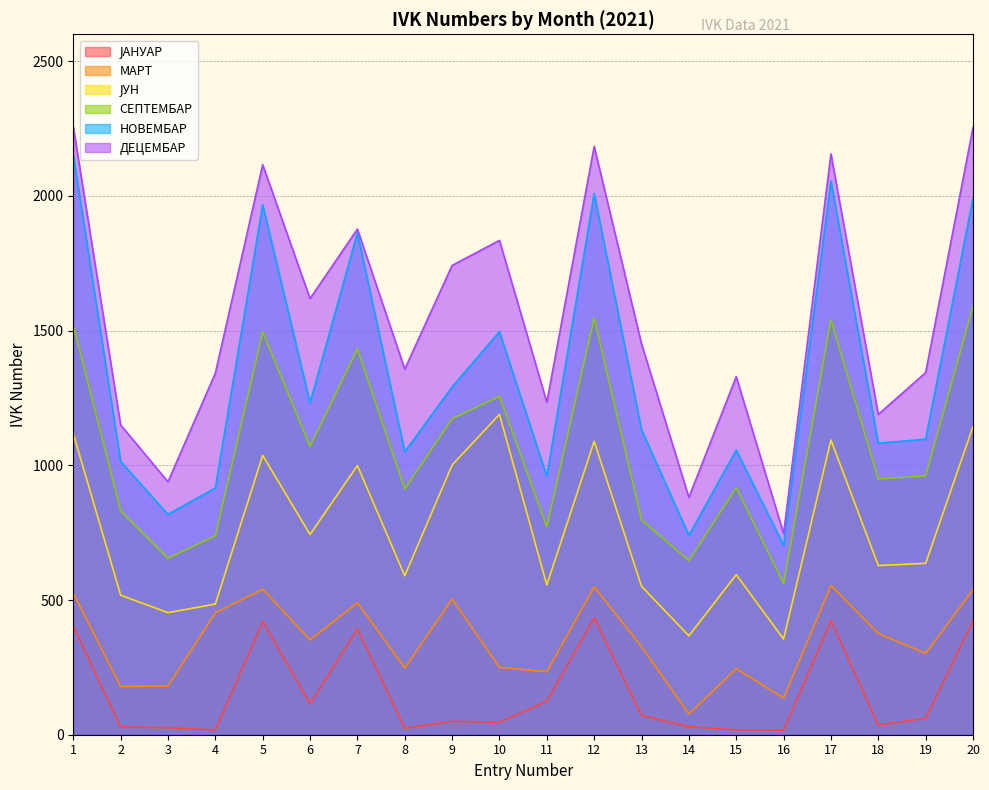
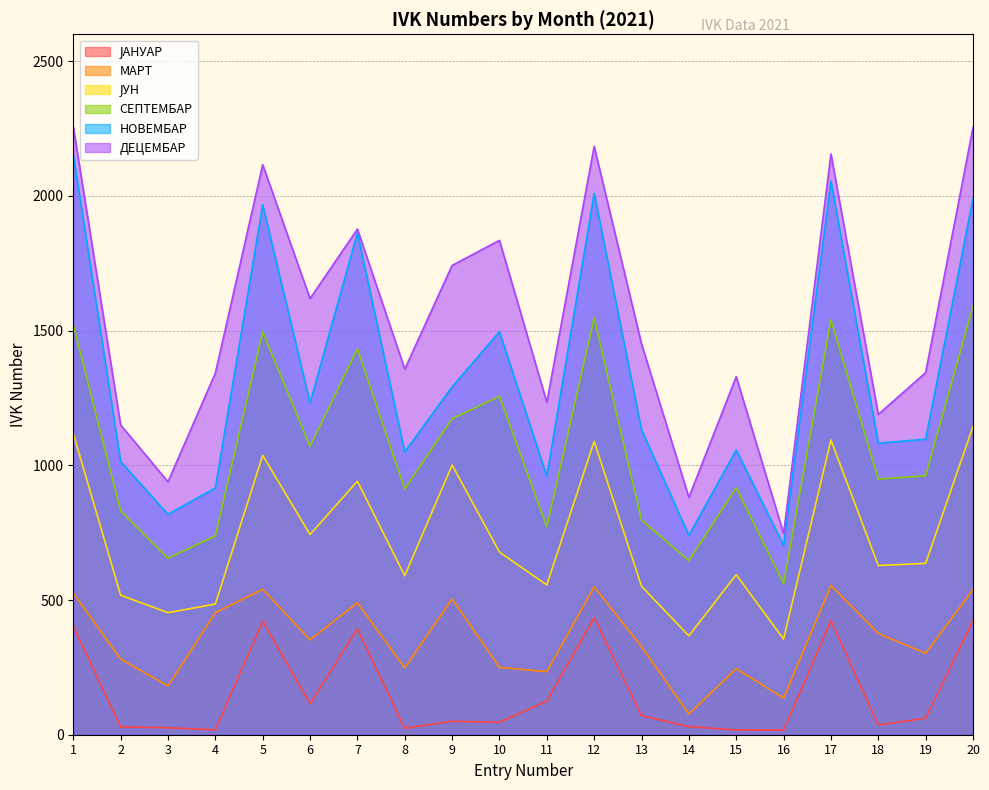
МАРТ, 2: 180 -> 280
ЈУН, 7: 1000 -> 940
ЈУН, 10: 1190 -> 680
